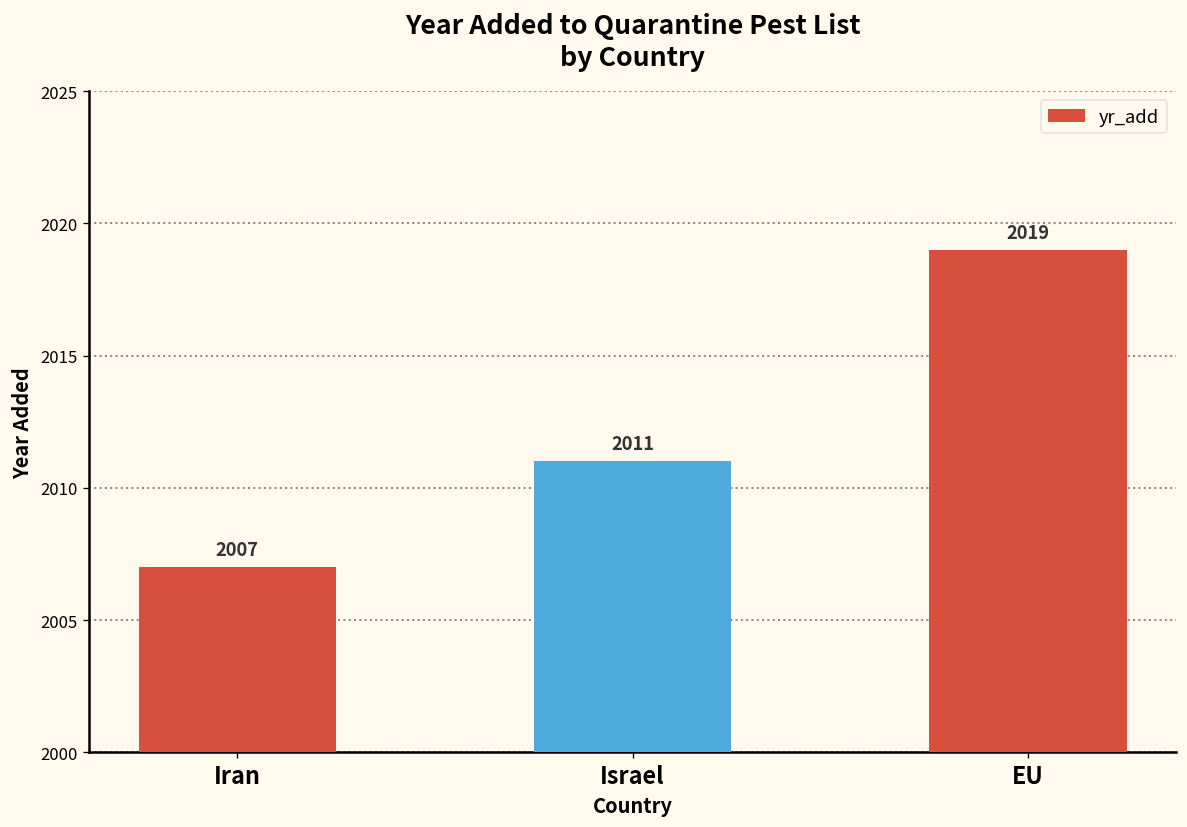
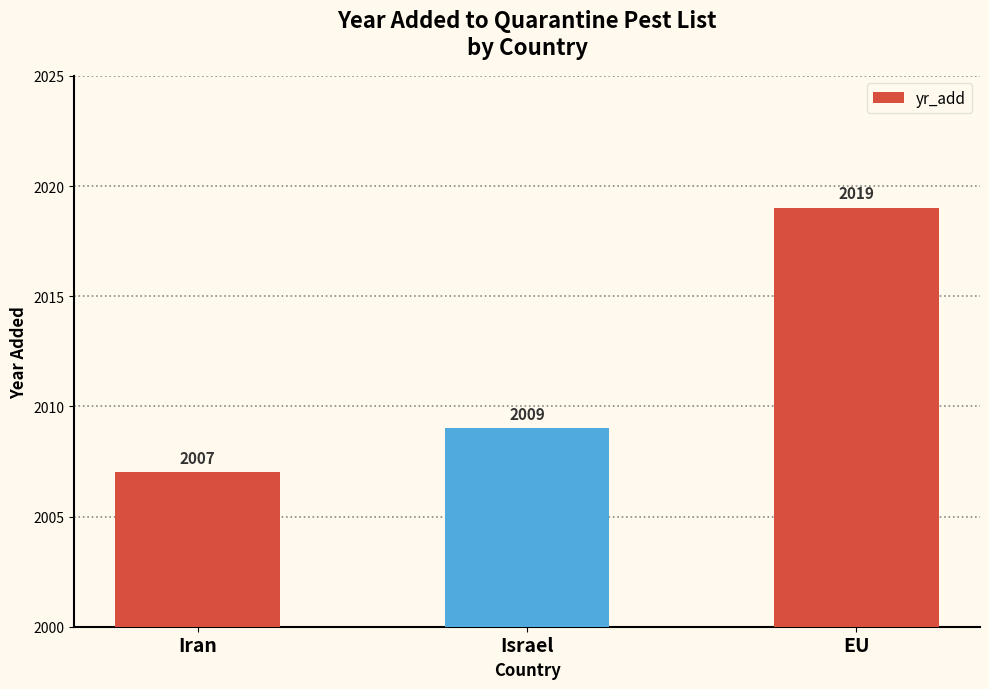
Israel: 2011 -> 2009
